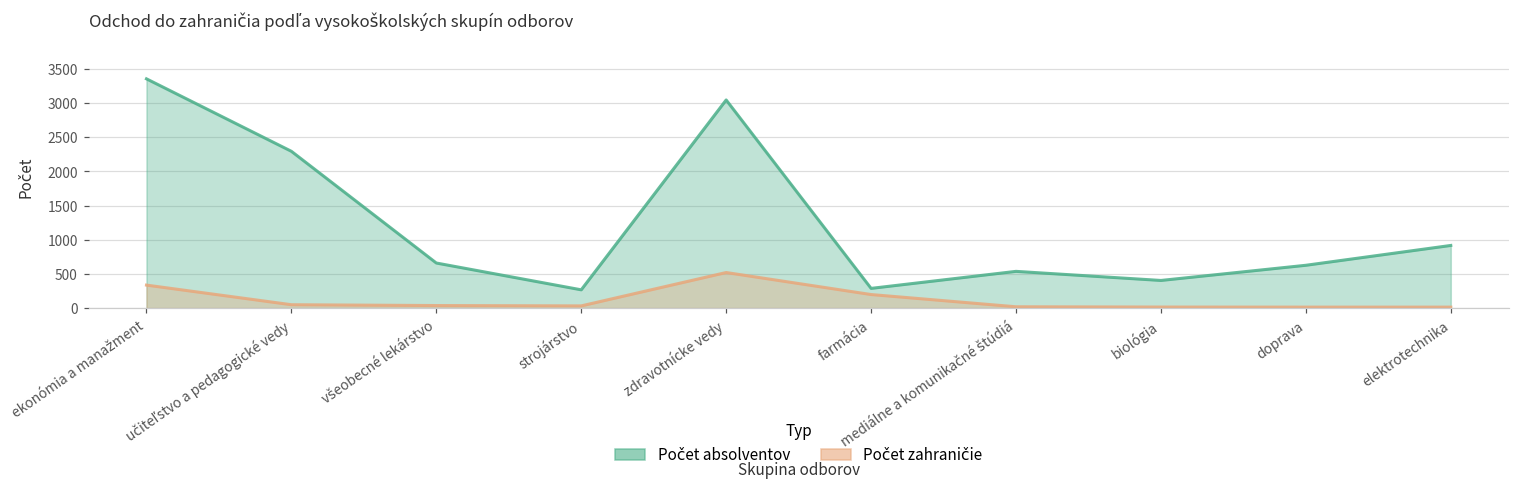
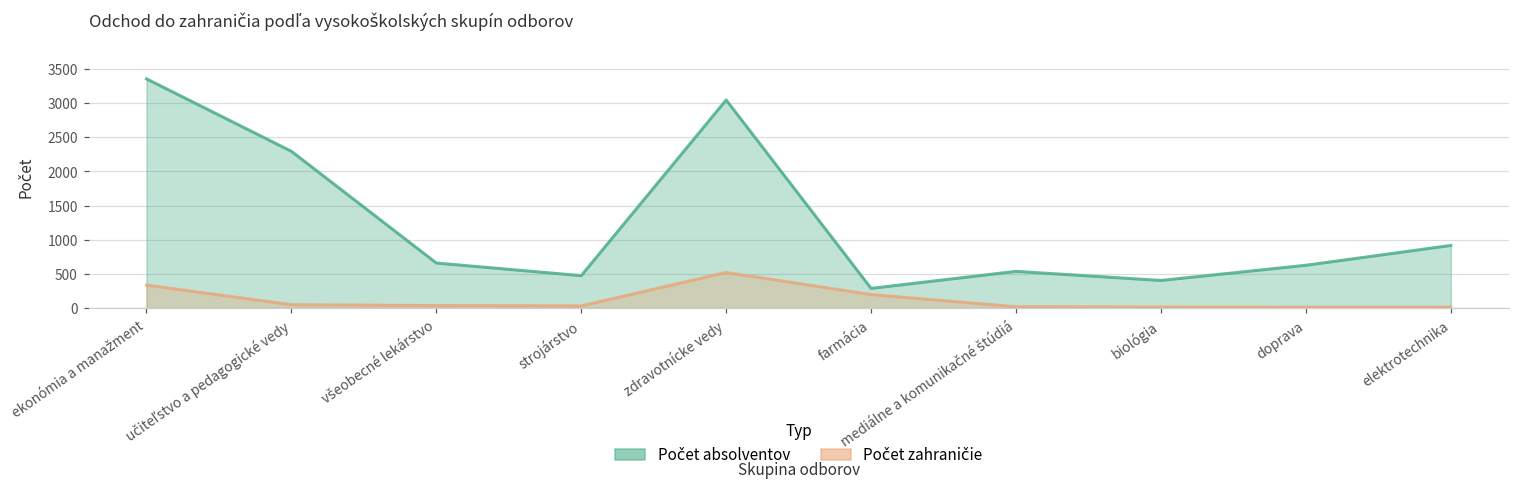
Počet absolventov, strojárstvo: 300 -> 500
